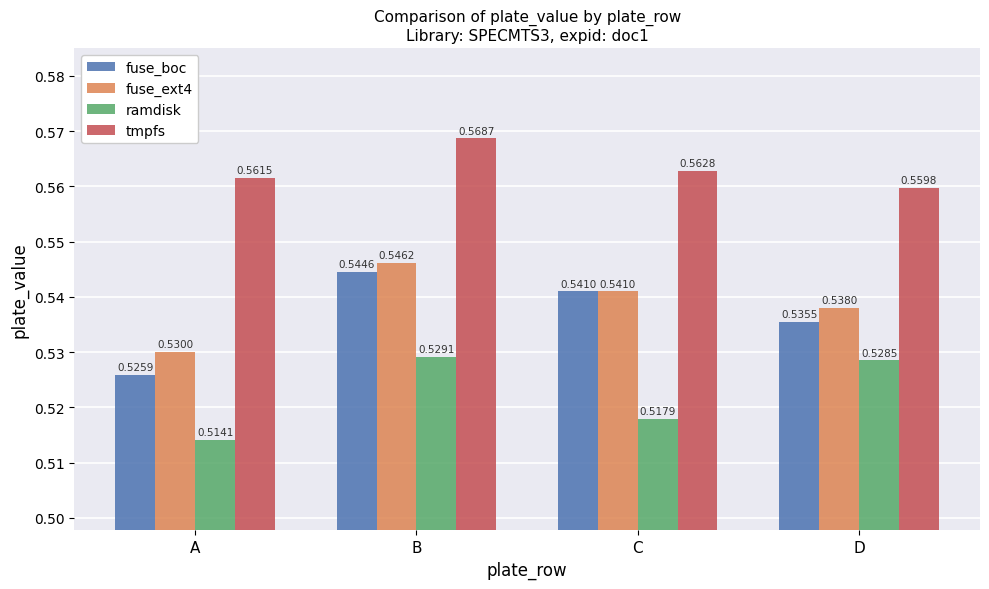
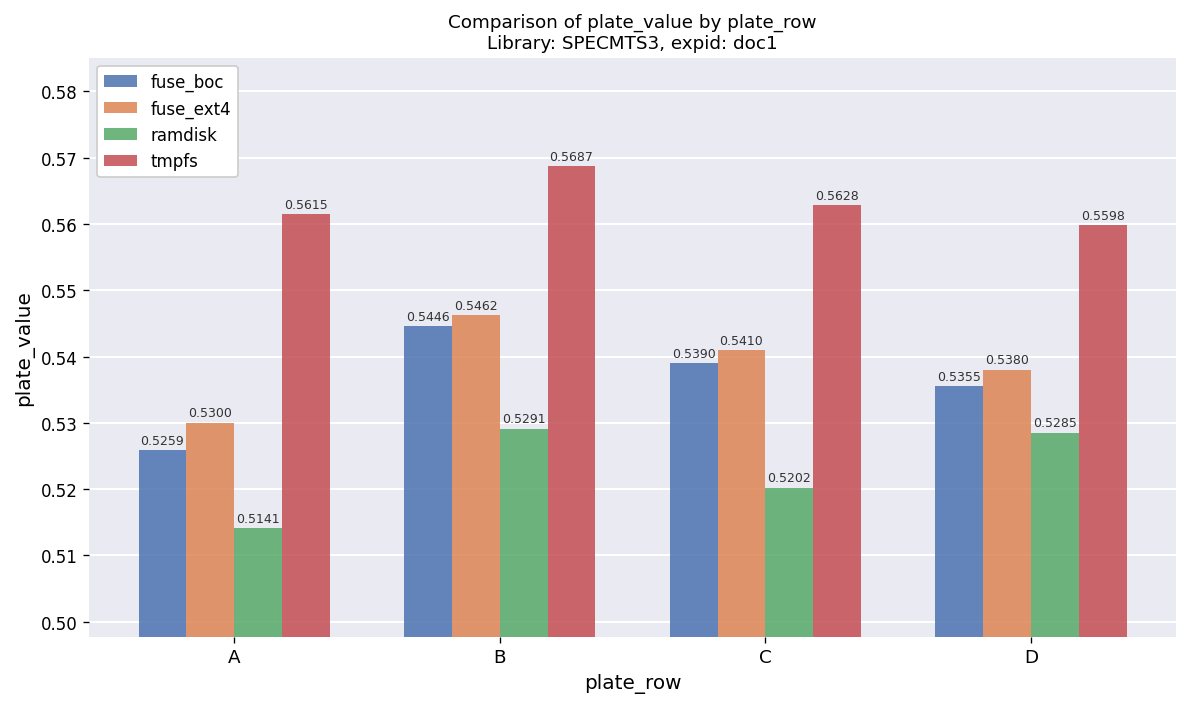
fuse_boc, C: 0.5410 -> 0.5390
ramdisk, C: 0.5179 -> 0.5202
